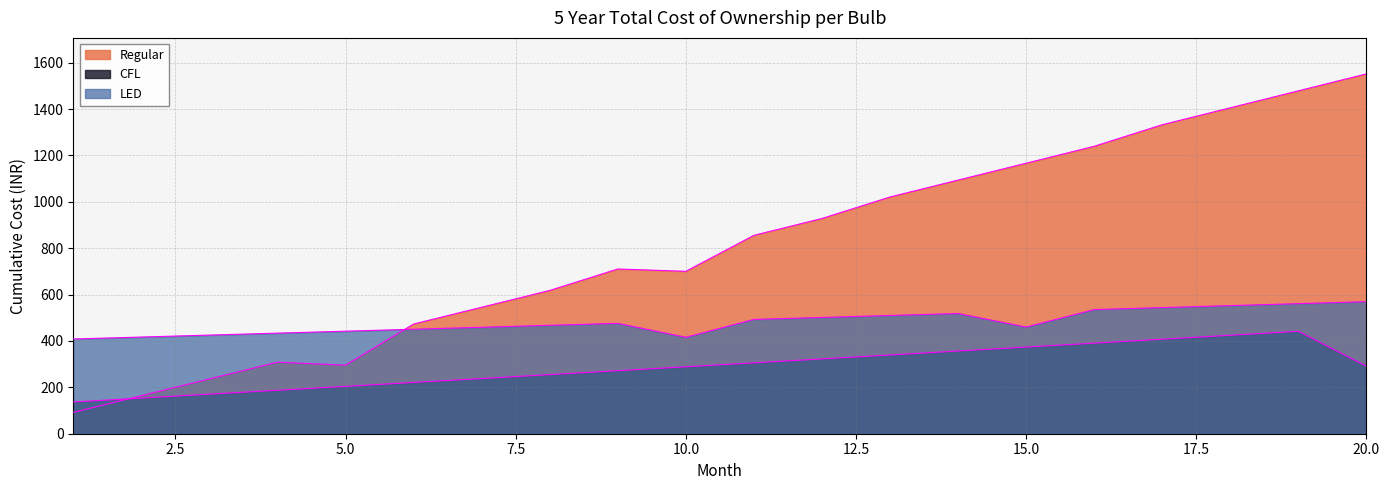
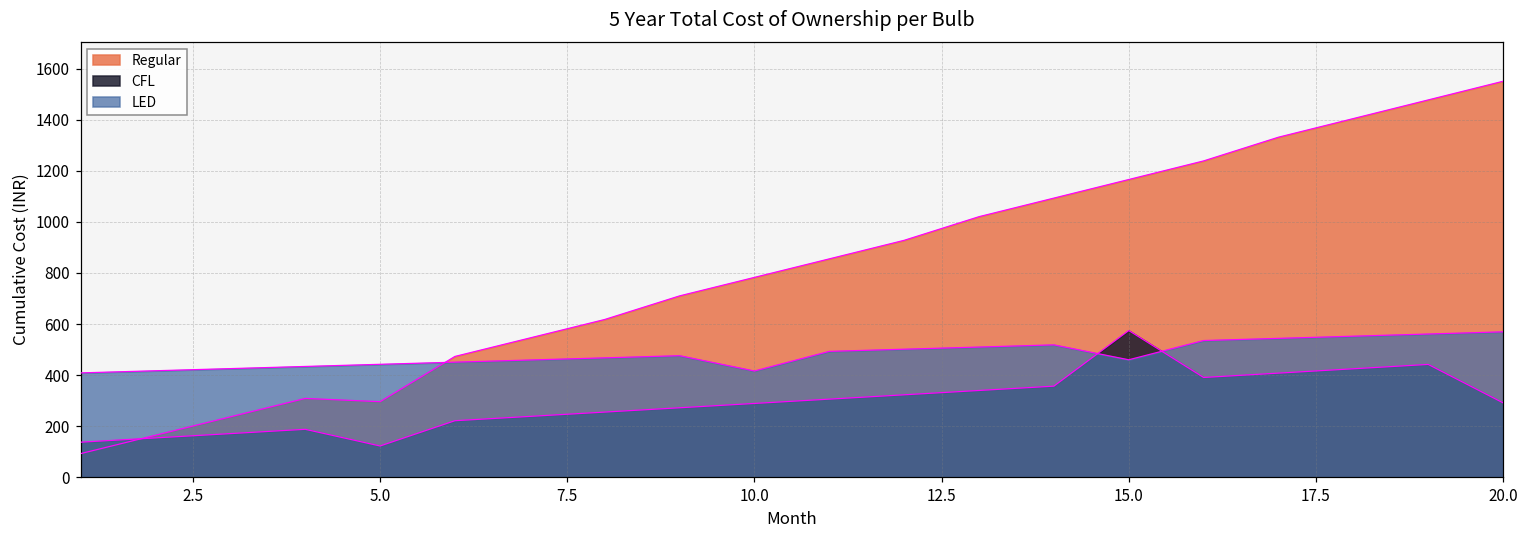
CFL, 5.0: 200 -> 120
Regular, 10.0: 700 -> 780
CFL, 15.0: 370 -> 570
